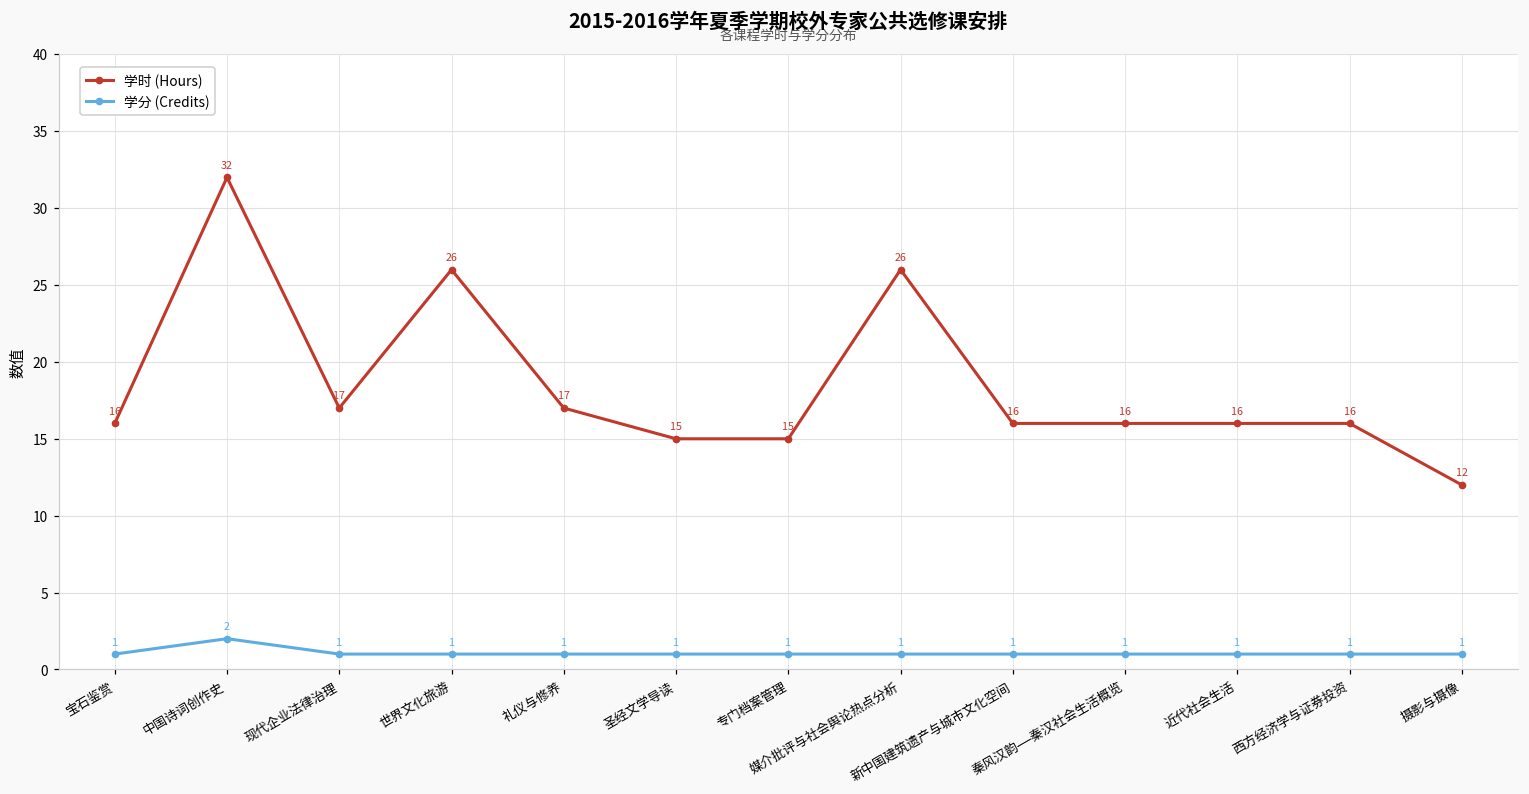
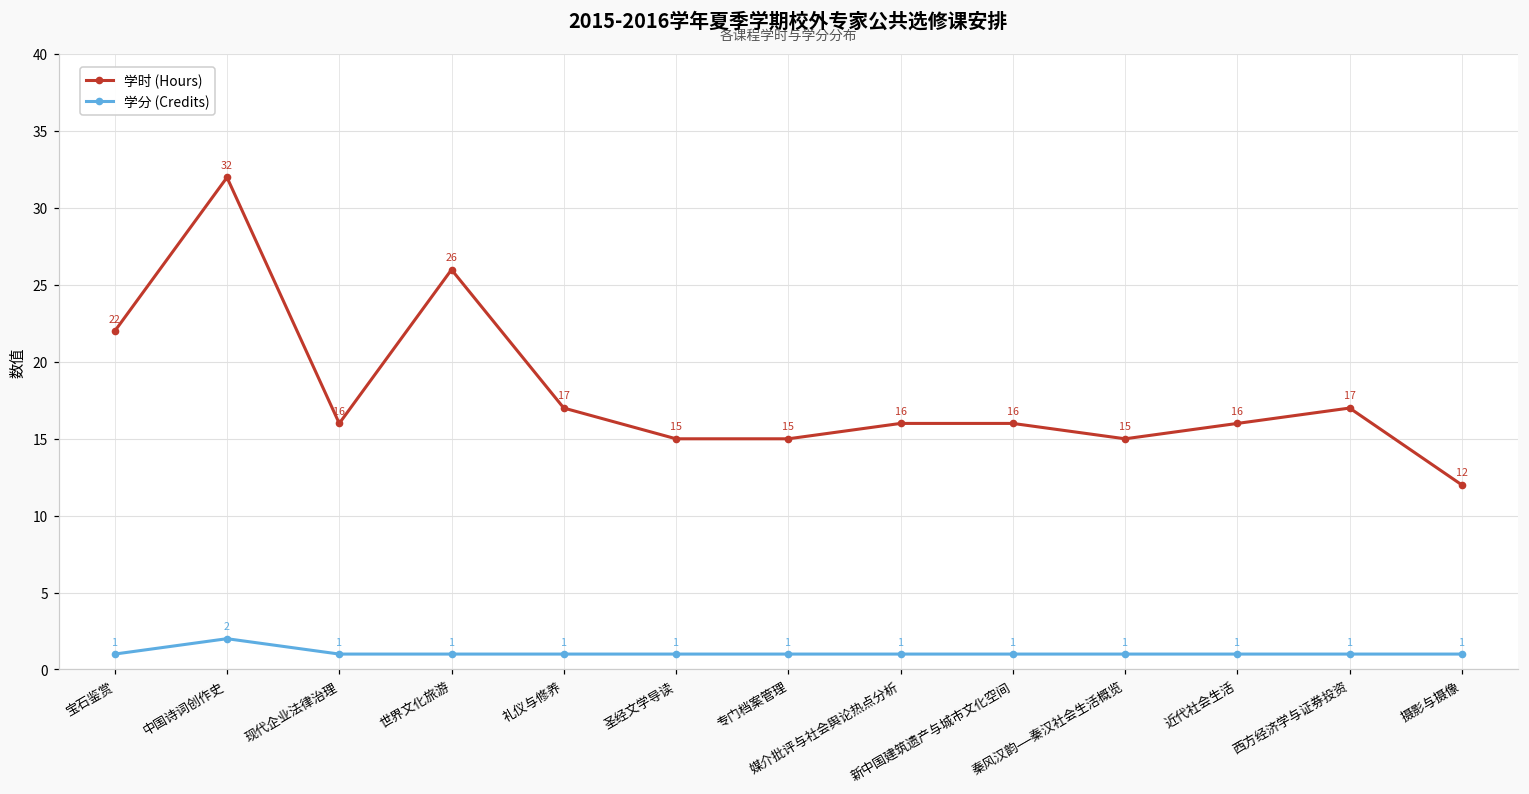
学时 (Hours), 宝石鉴赏: 16 -> 22
学时 (Hours), 现代企业法律治理: 17 -> 16
学时 (Hours), 媒介批评与社会舆论热点分析: 26 -> 16
学时 (Hours), 秦风汉韵——秦汉社会生活概览: 16 -> 15
学时 (Hours), 西方经济学与证券投资: 16 -> 17
